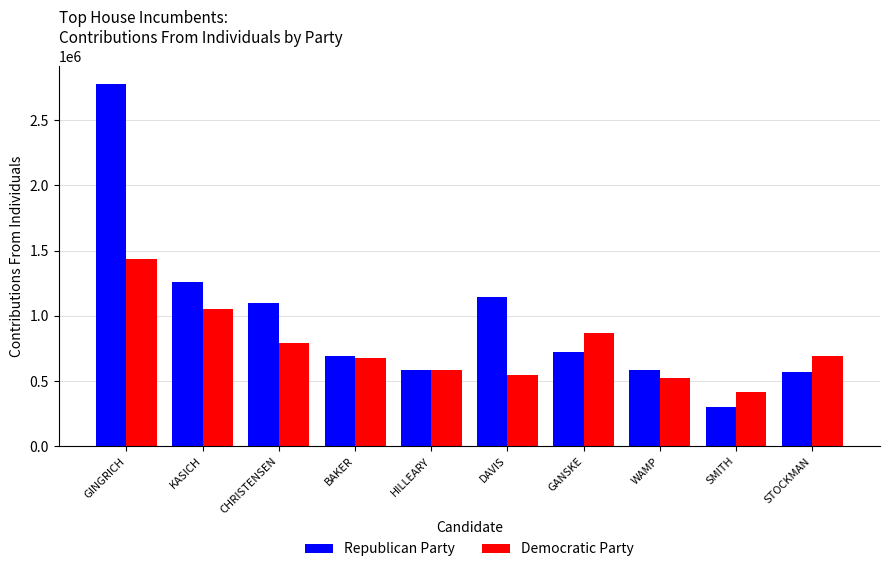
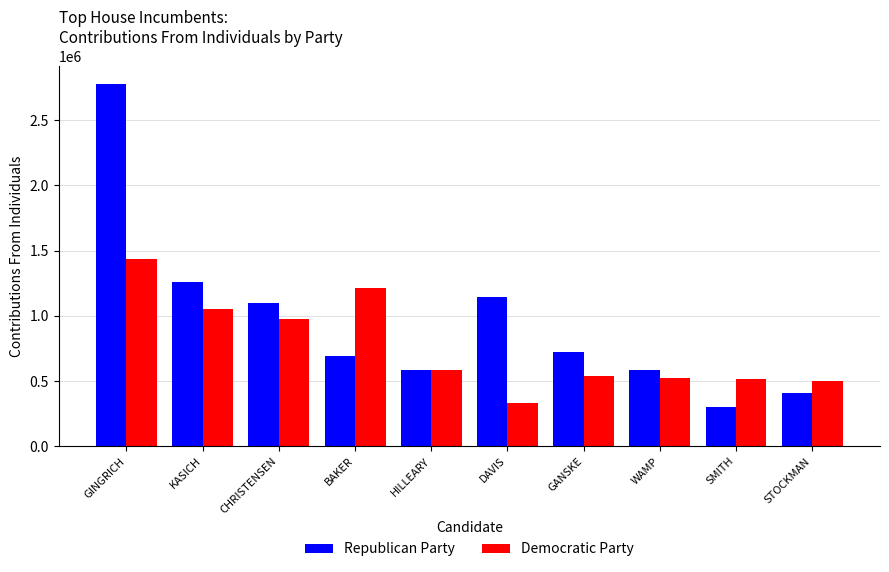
Democratic Party, CHRISTENSEN: 790000 -> 970000
Democratic Party, BAKER: 680000 -> 1210000
Democratic Party, DAVIS: 550000 -> 330000
Democratic Party, GANSKE: 870000 -> 540000
Democratic Party, SMITH: 420000 -> 520000
Republican Party, STOCKMAN: 570000 -> 410000
Democratic Party, STOCKMAN: 700000 -> 500000
